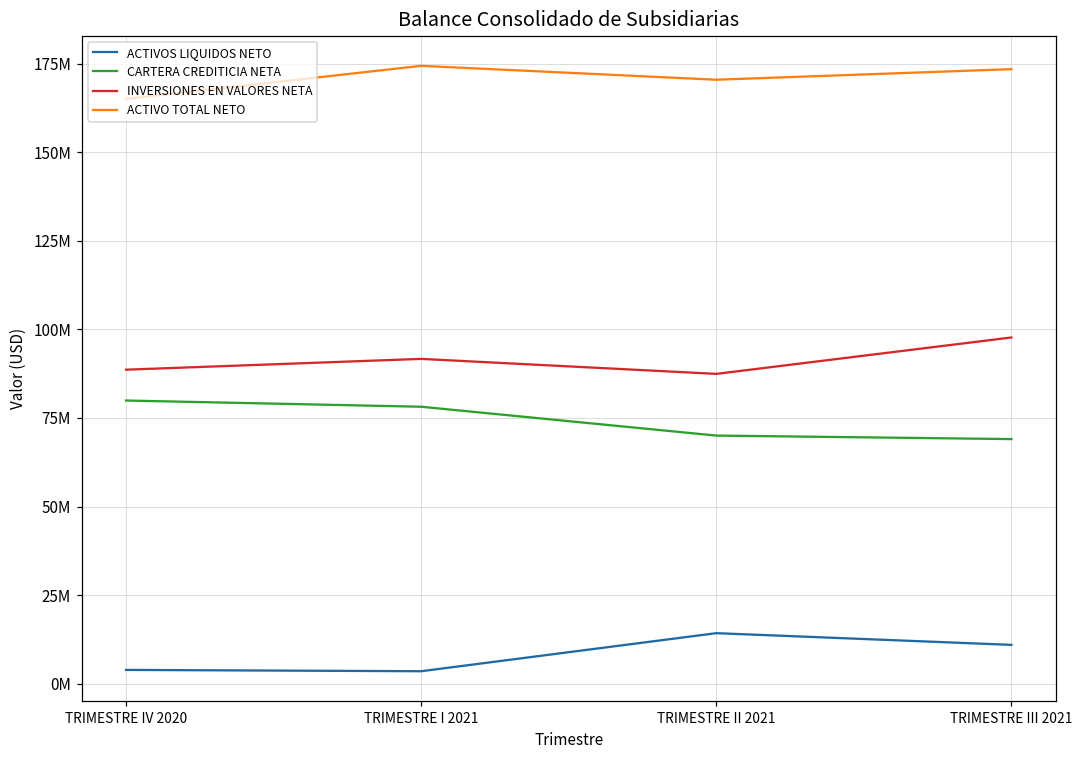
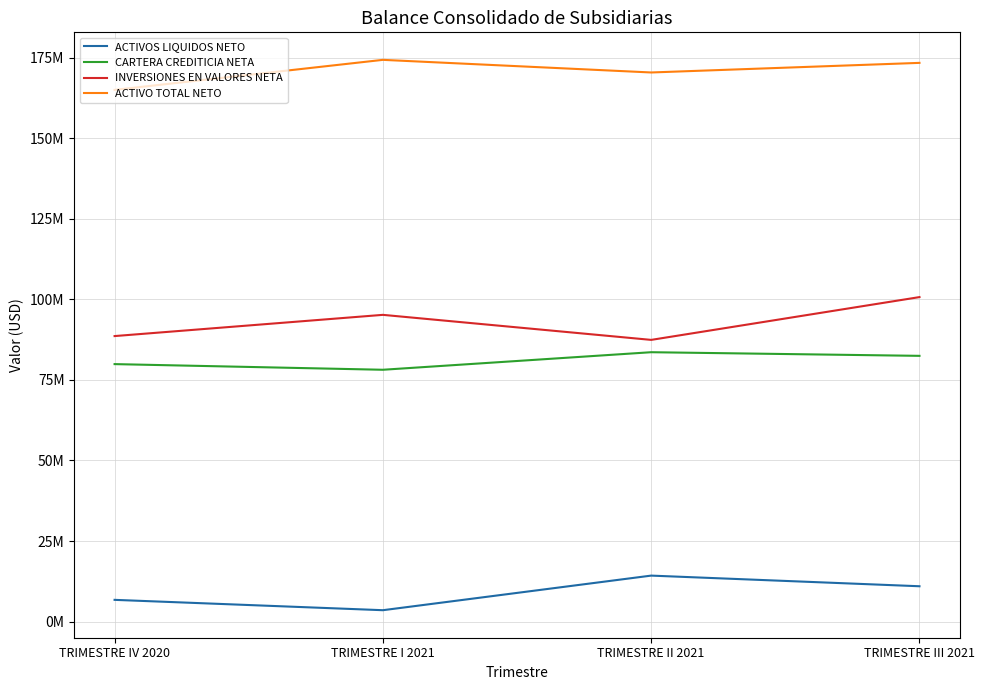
ACTIVOS LIQUIDOS NETO, TRIMESTRE IV 2020: 4000000 -> 7000000
INVERSIONES EN VALORES NETA, TRIMESTRE I 2021: 92000000 -> 95000000
CARTERA CREDITICIA NETA, TRIMESTRE II 2021: 70000000 -> 84000000
CARTERA CREDITICIA NETA, TRIMESTRE III 2021: 69000000 -> 82000000
INVERSIONES EN VALORES NETA, TRIMESTRE III 2021: 98000000 -> 101000000
